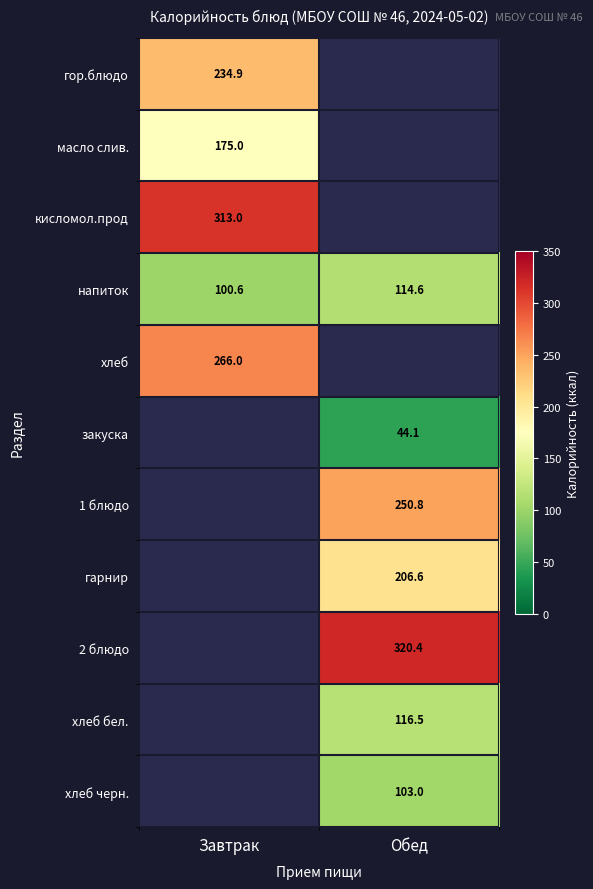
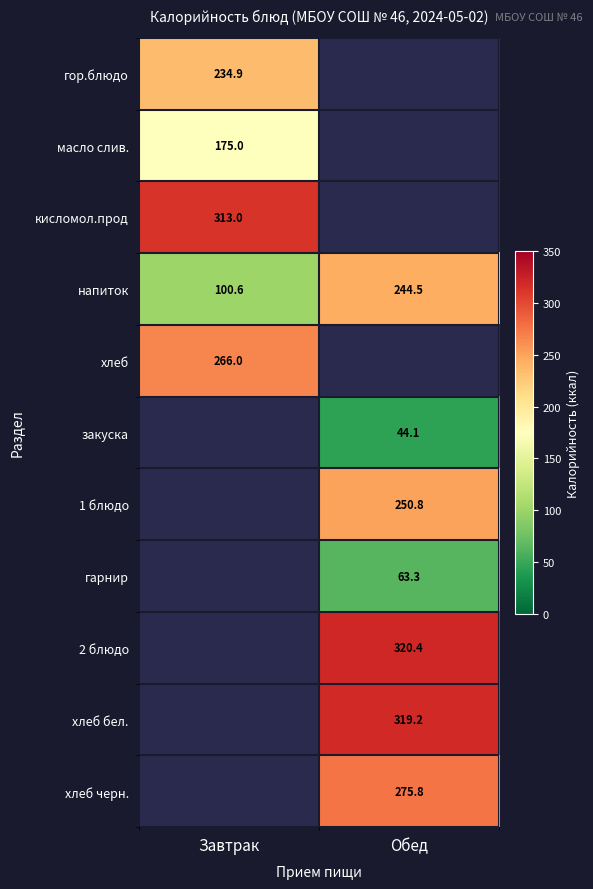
напиток, Обед: 114.6 -> 244.5
гарнир, Обед: 206.6 -> 63.3
хлеб бел., Обед: 116.5 -> 319.2
хлеб черн., Обед: 103.0 -> 275.8
